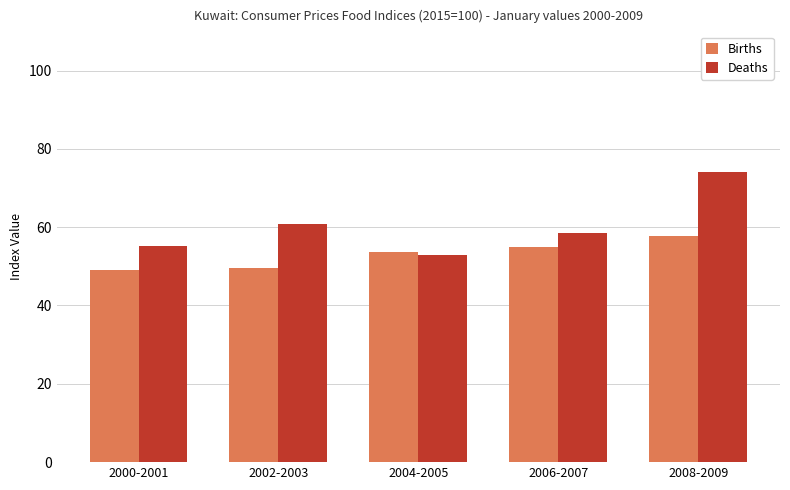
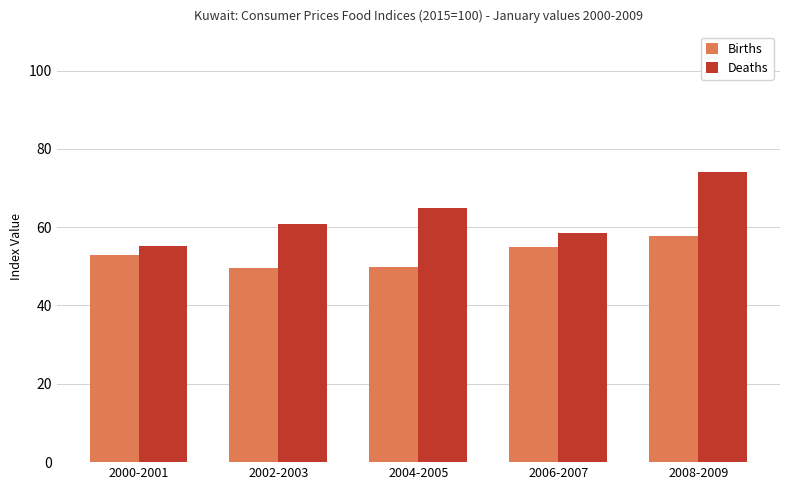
Births, 2000-2001: 49 -> 53
Births, 2004-2005: 54 -> 50
Deaths, 2004-2005: 53 -> 65
